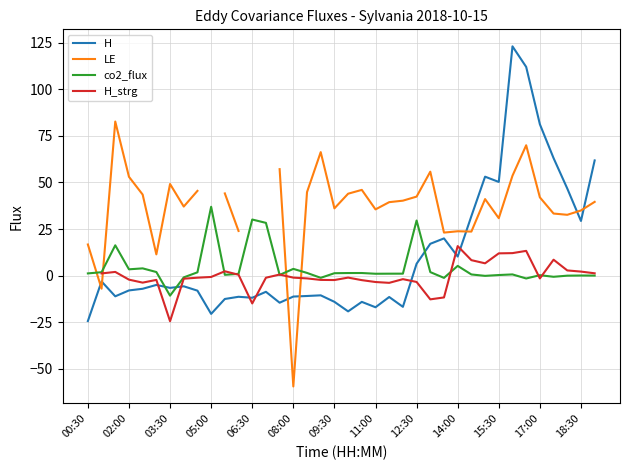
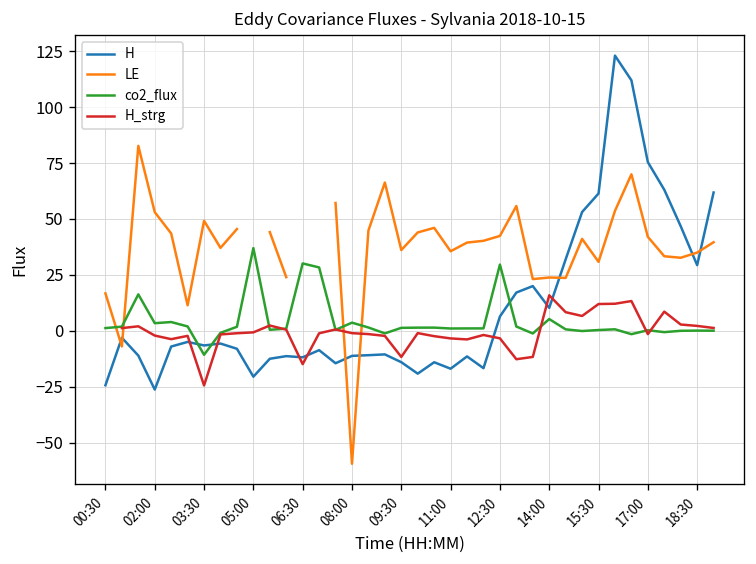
H, 02:00: -8 -> -26
H_strg, 09:30: -2 -> -12
H, 15:30: 50 -> 61
H, 17:00: 81 -> 75
